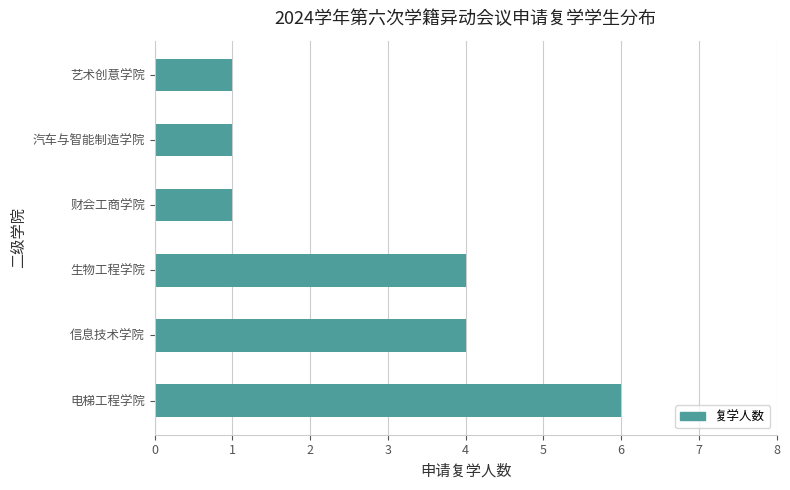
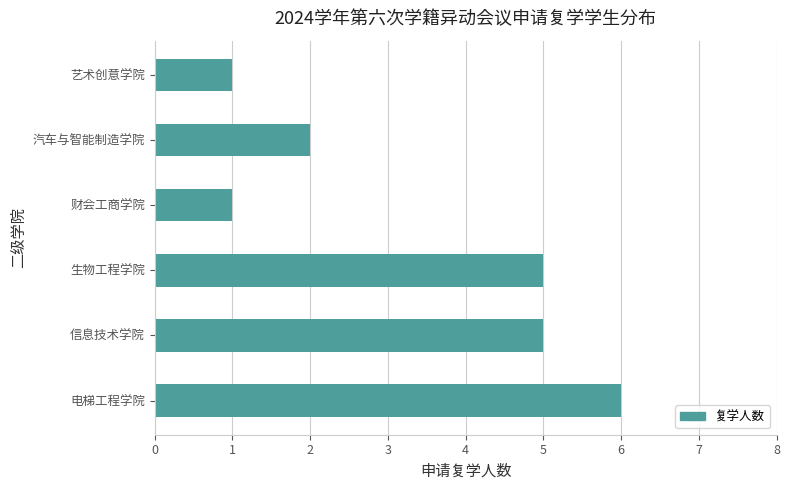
汽车与智能制造学院: 1 -> 2
生物工程学院: 4 -> 5
信息技术学院: 4 -> 5
